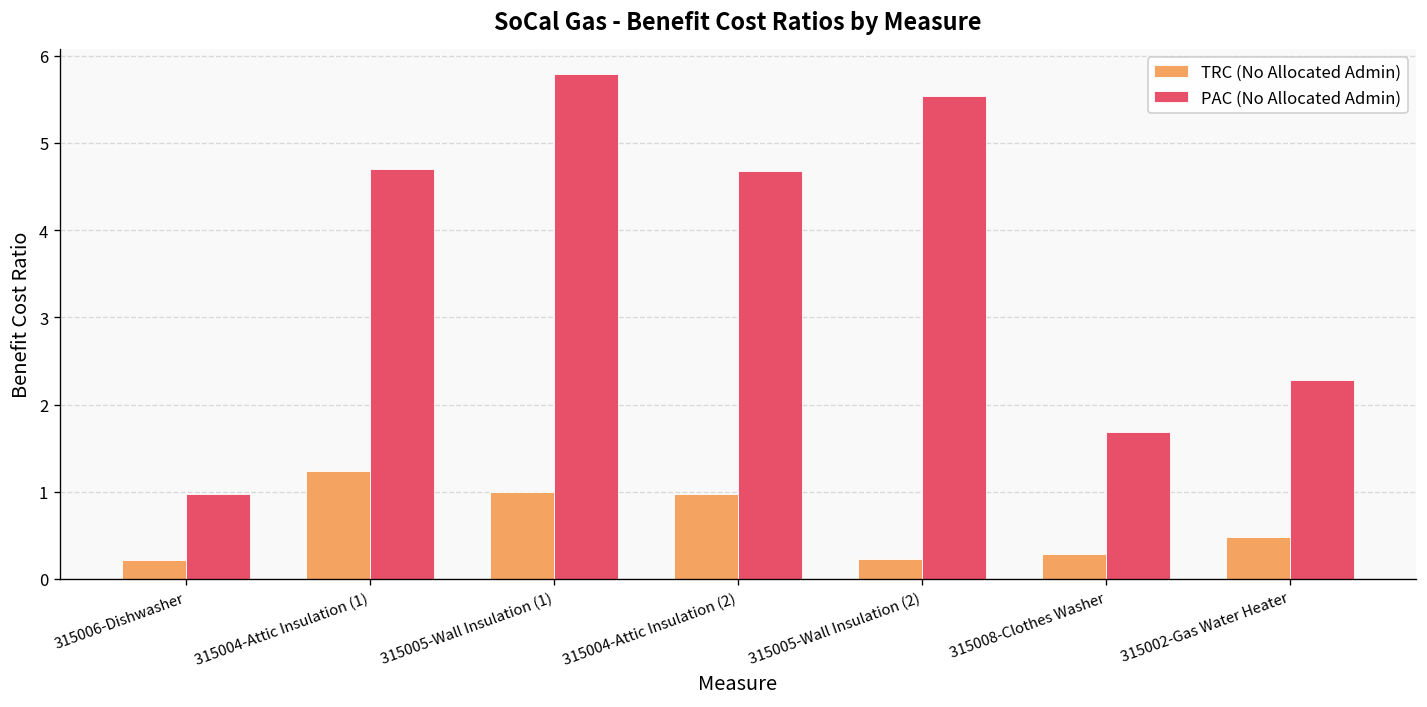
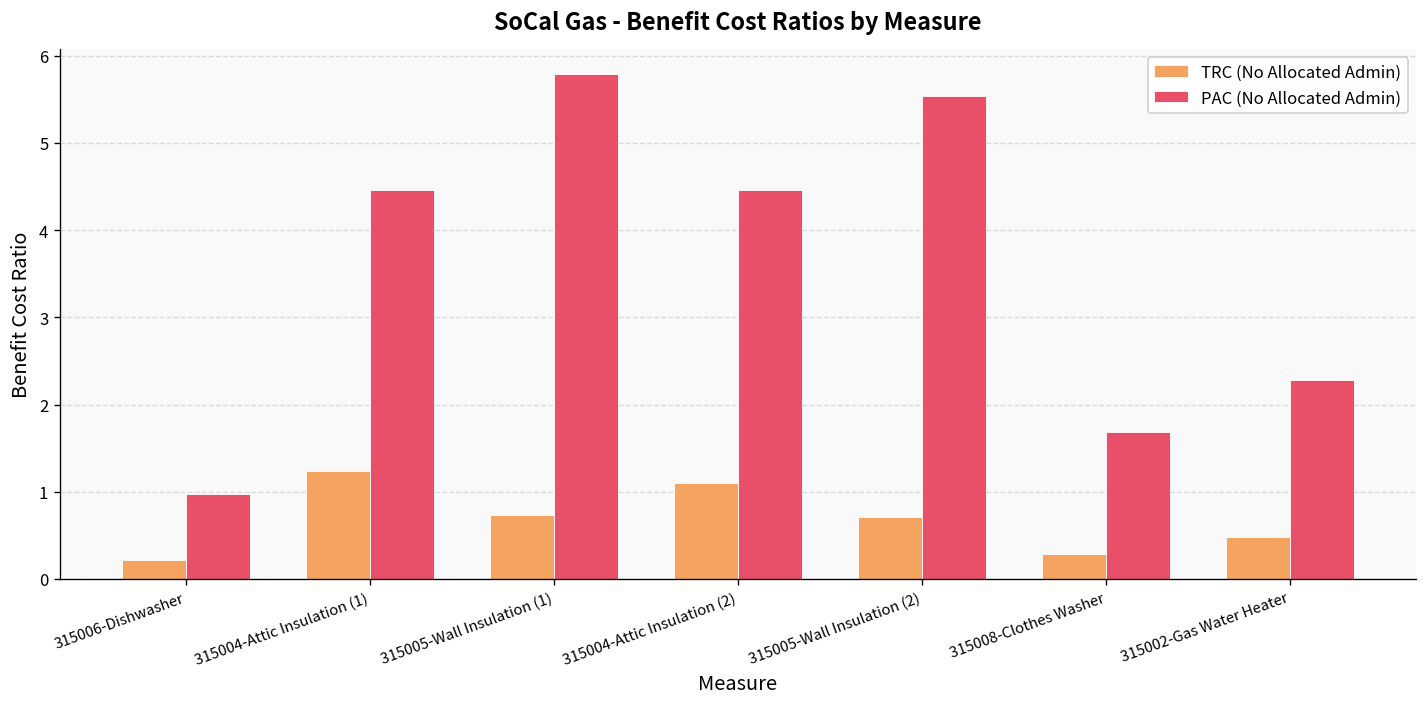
PAC (No Allocated Admin), 315004-Attic Insulation (1): 4.7 -> 4.5
TRC (No Allocated Admin), 315005-Wall Insulation (1): 1.0 -> 0.7
TRC (No Allocated Admin), 315004-Attic Insulation (2): 1.0 -> 1.1
PAC (No Allocated Admin), 315004-Attic Insulation (2): 4.7 -> 4.5
TRC (No Allocated Admin), 315005-Wall Insulation (2): 0.2 -> 0.7
